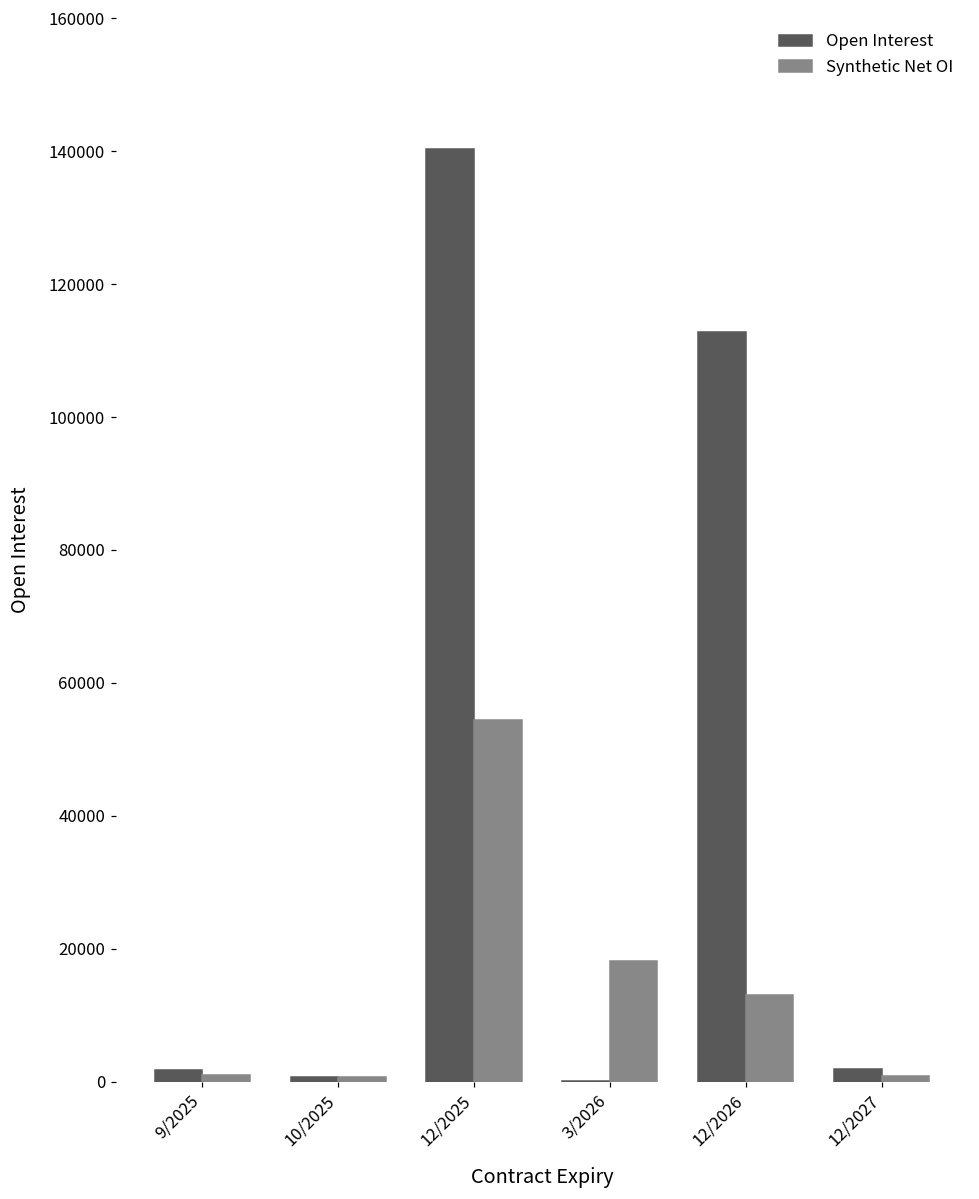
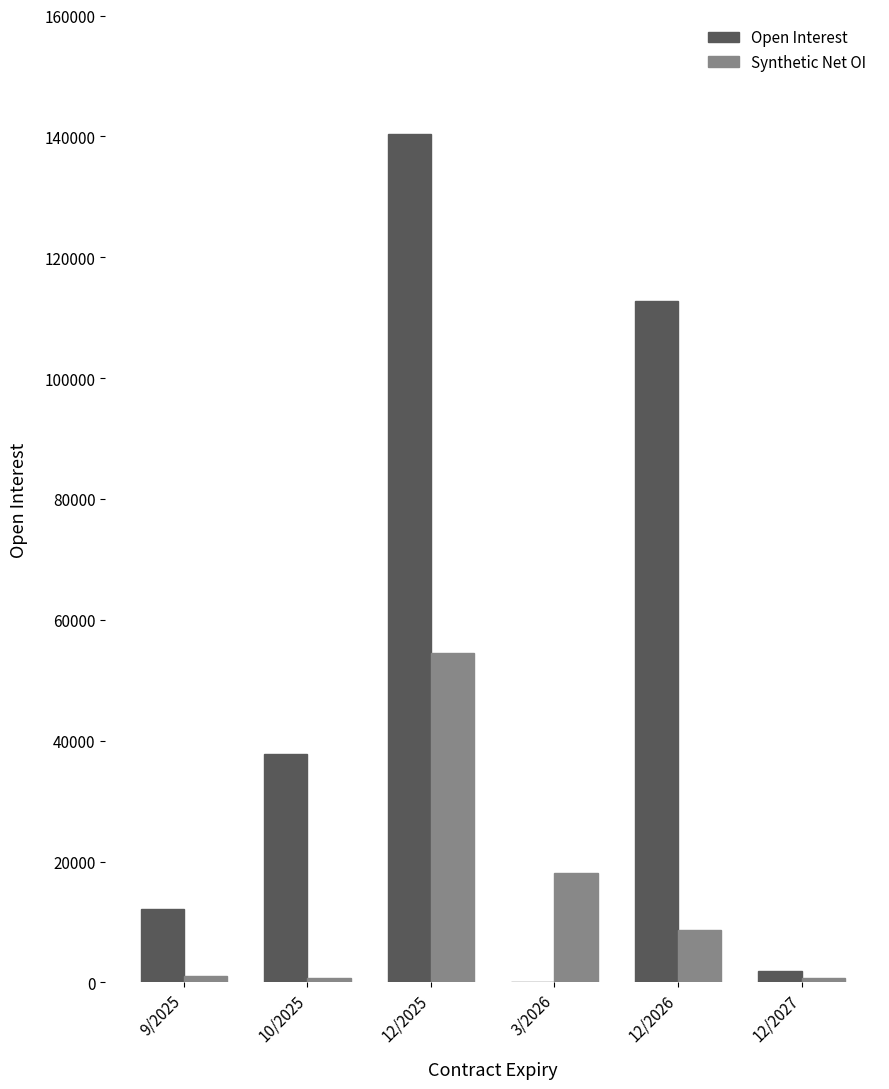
Open Interest, 9/2025: 2000 -> 12000
Open Interest, 10/2025: 1000 -> 38000
Synthetic Net OI, 12/2026: 13000 -> 9000
